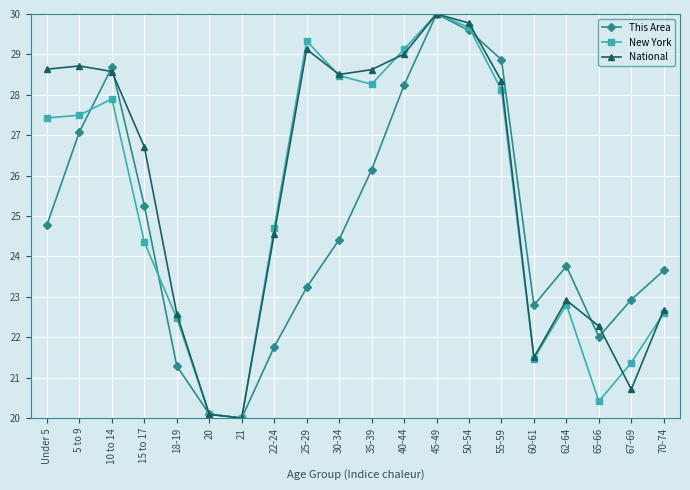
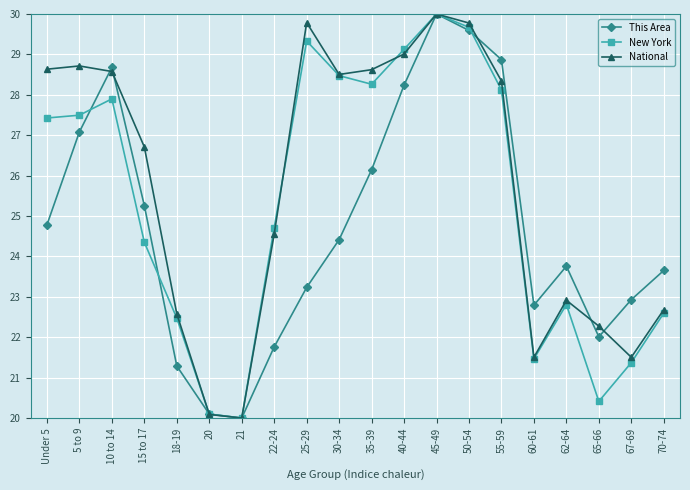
National, 25-29: 29.1 -> 29.8
National, 67-69: 20.7 -> 21.5
